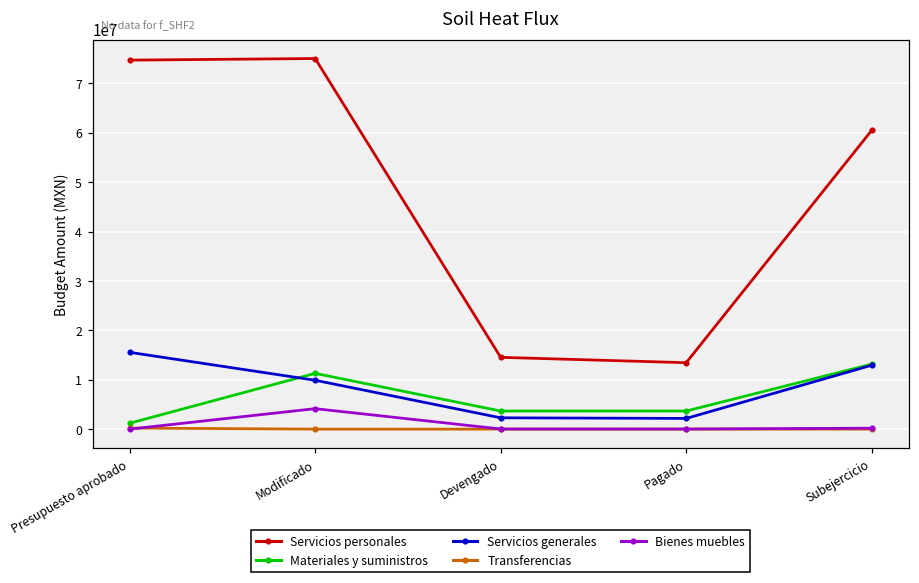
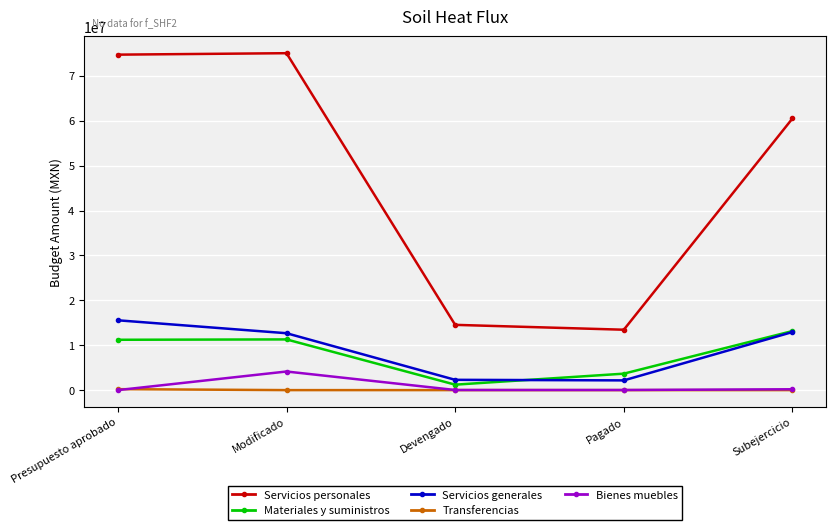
Materiales y suministros, Presupuesto aprobado: 1000000 -> 11000000
Servicios generales, Modificado: 10000000 -> 13000000
Materiales y suministros, Devengado: 4000000 -> 1000000
